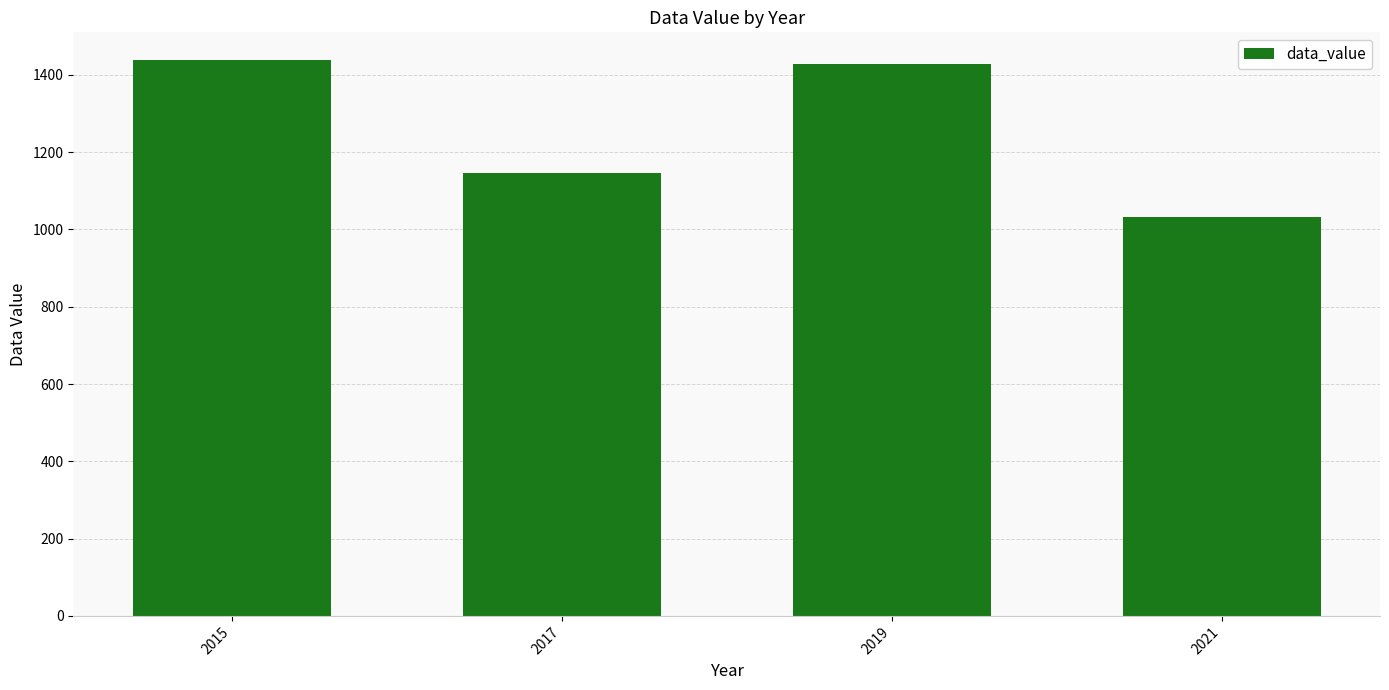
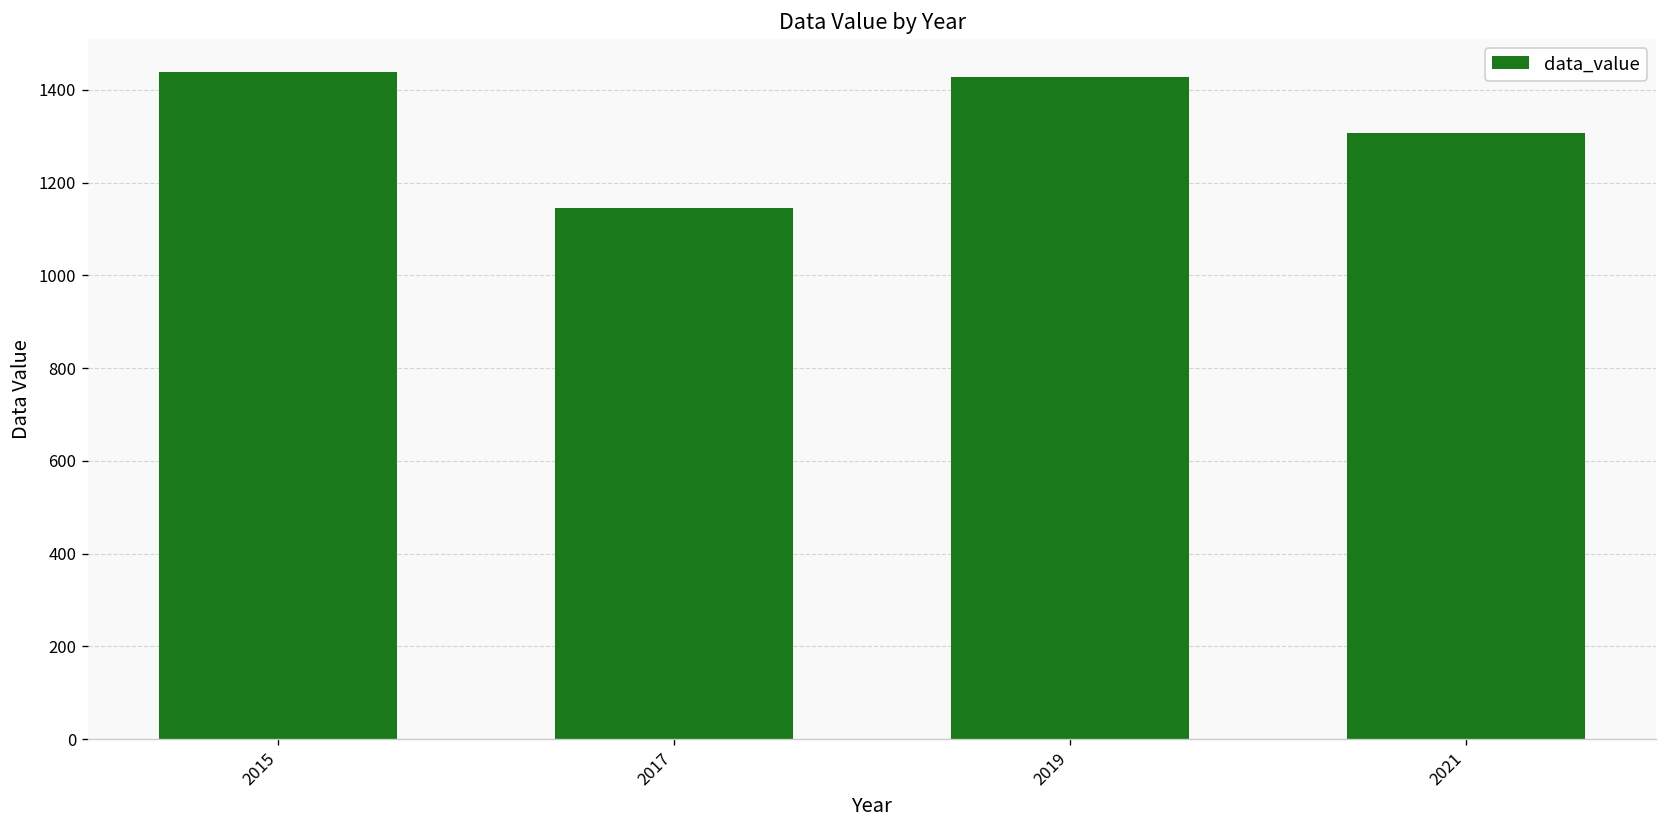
2021: 1030 -> 1310
